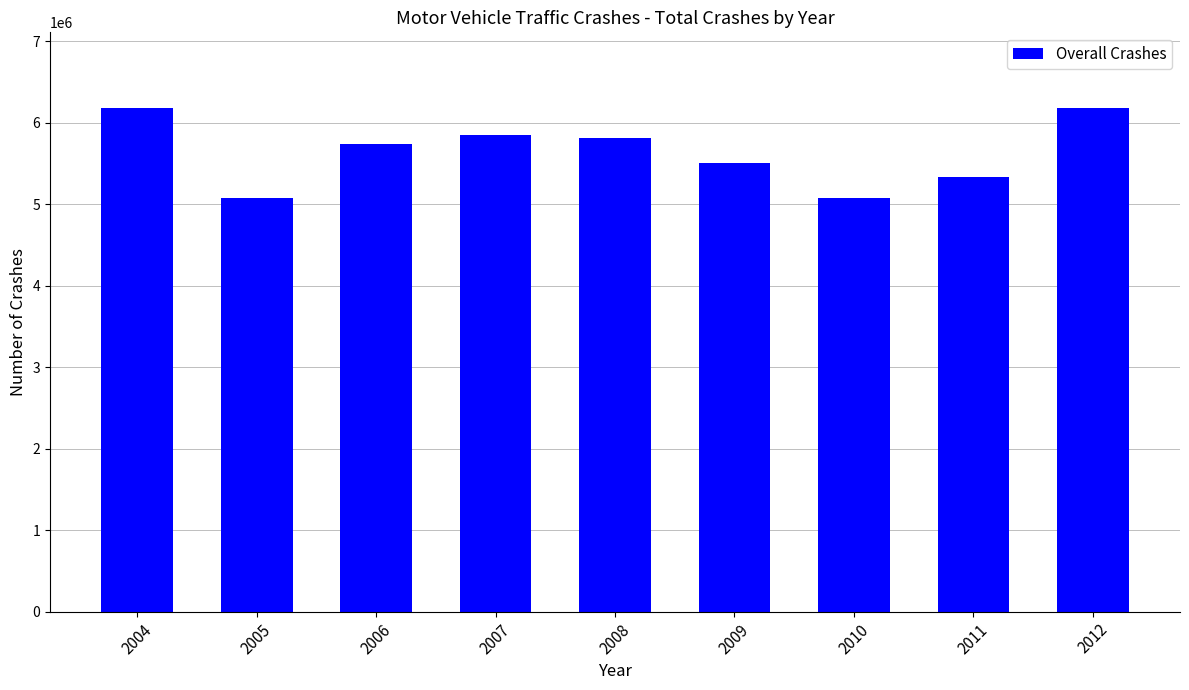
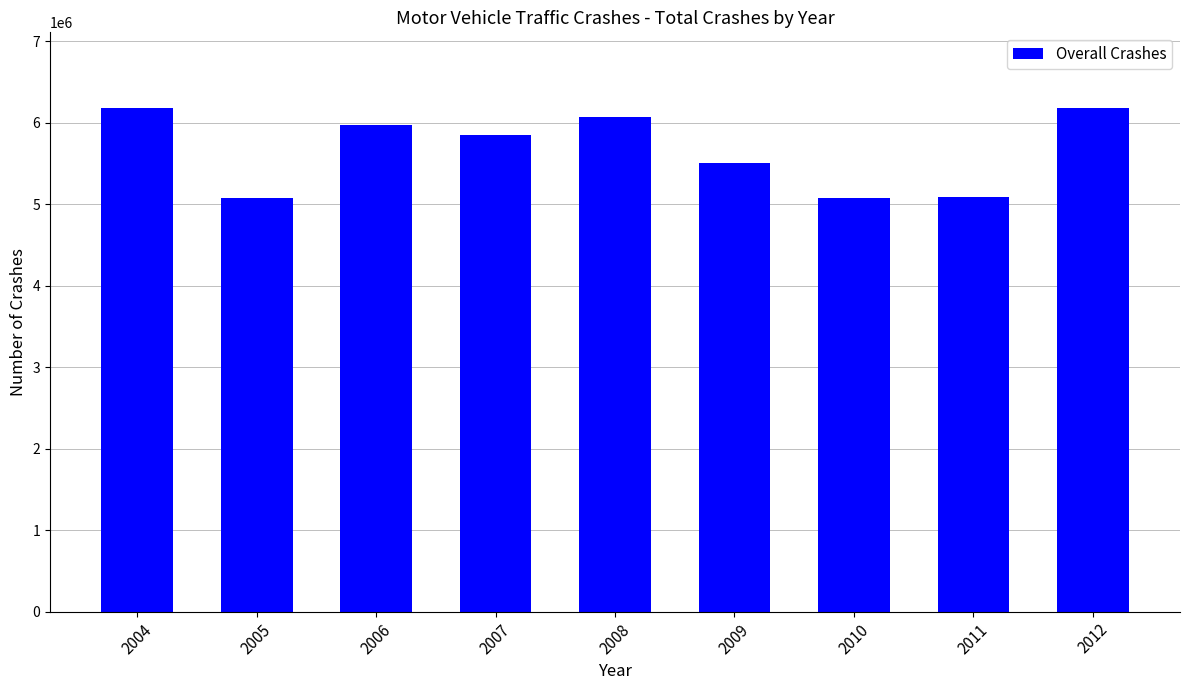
2006: 5700000 -> 6000000
2008: 5800000 -> 6100000
2011: 5300000 -> 5100000
